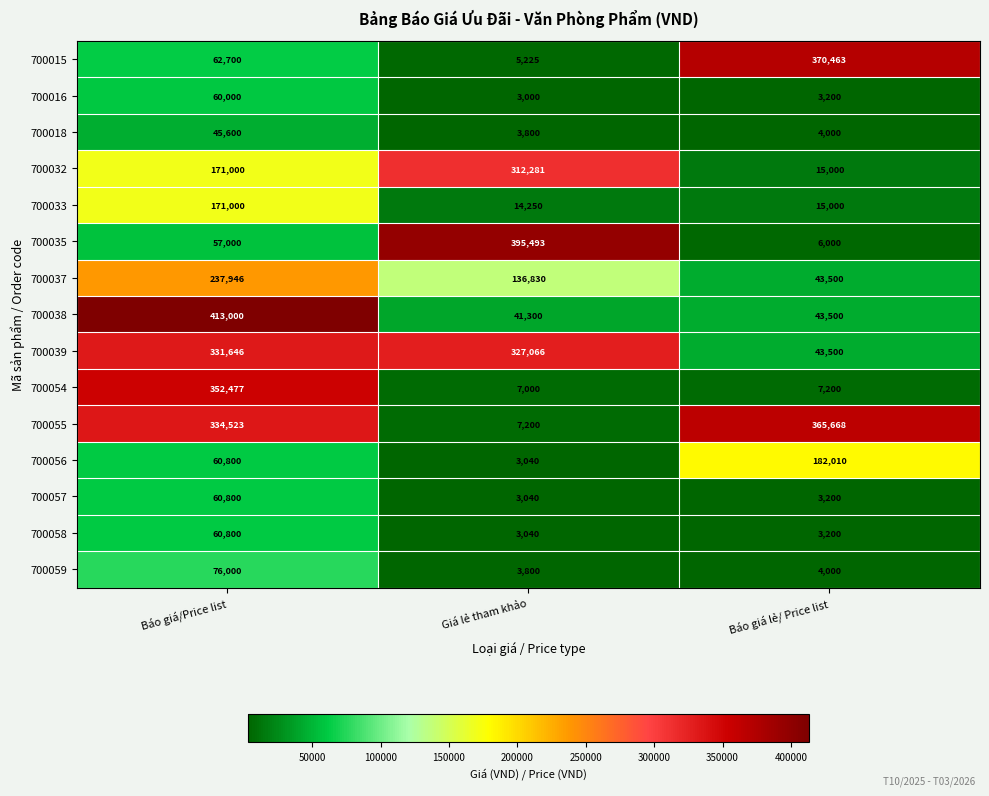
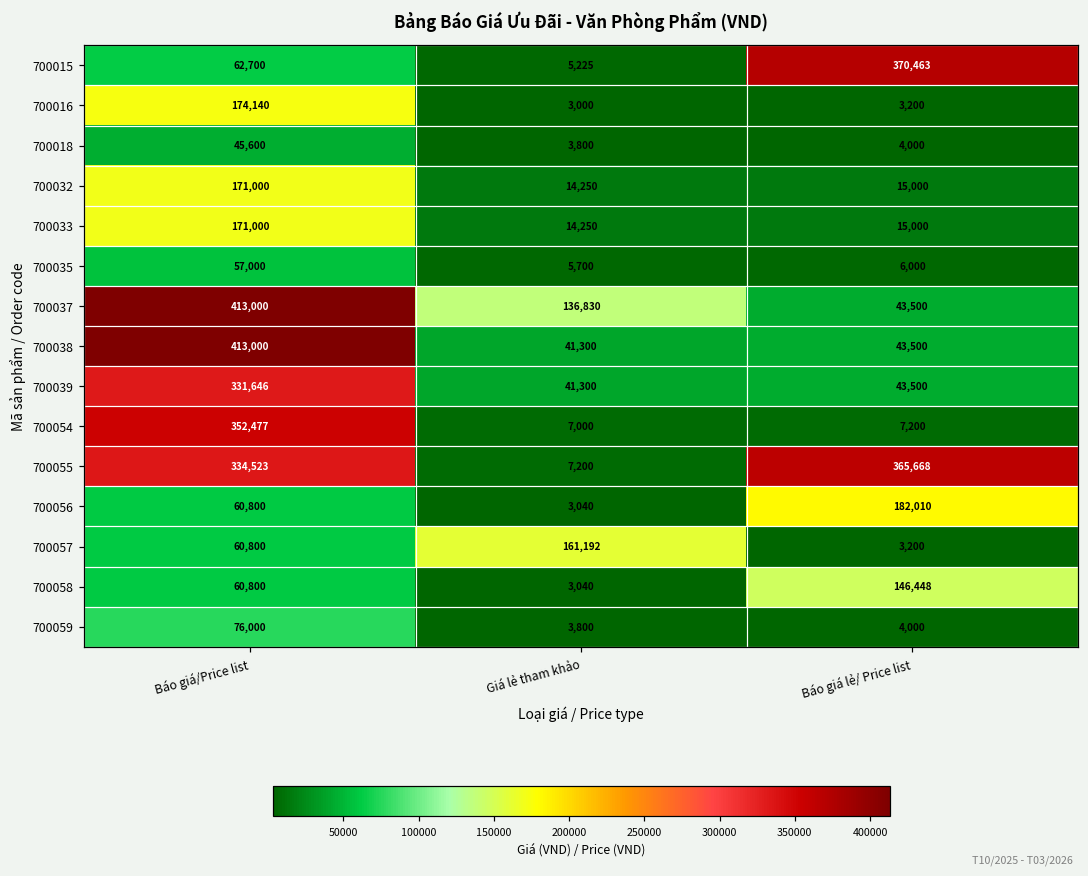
700016, Báo giá/Price list: 60,000 -> 174,140
700032, Giá lẻ tham khảo: 312,281 -> 14,250
700035, Giá lẻ tham khảo: 395,493 -> 5,700
700037, Báo giá/Price list: 237,946 -> 413,000
700039, Giá lẻ tham khảo: 327,066 -> 41,300
700057, Giá lẻ tham khảo: 3,040 -> 161,192
700058, Báo giá lẻ/ Price list: 3,200 -> 146,448
